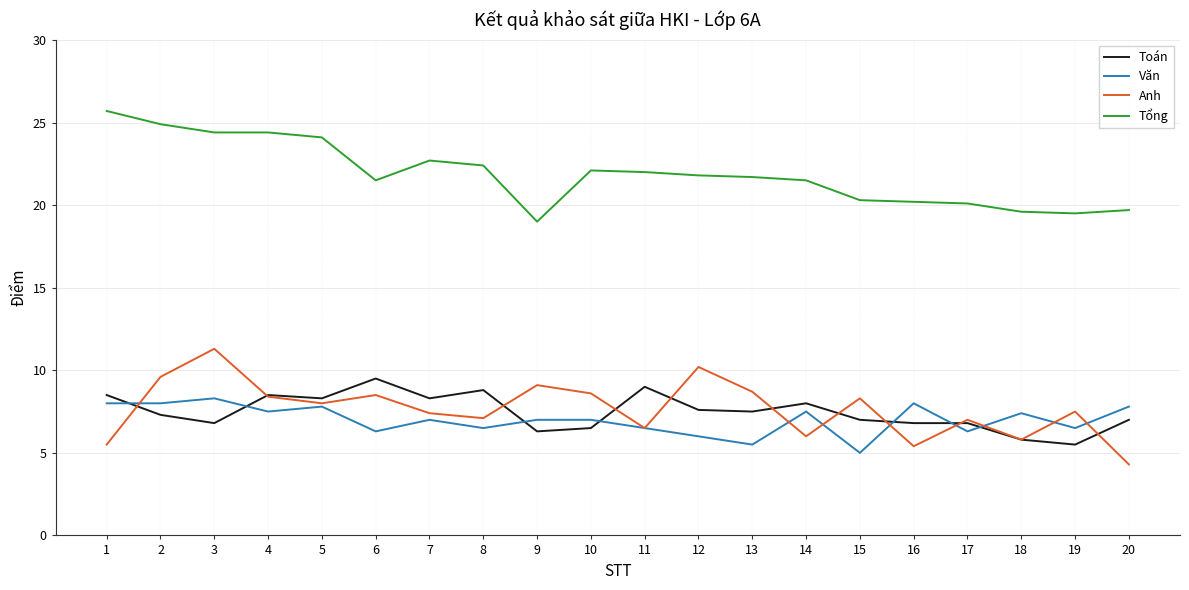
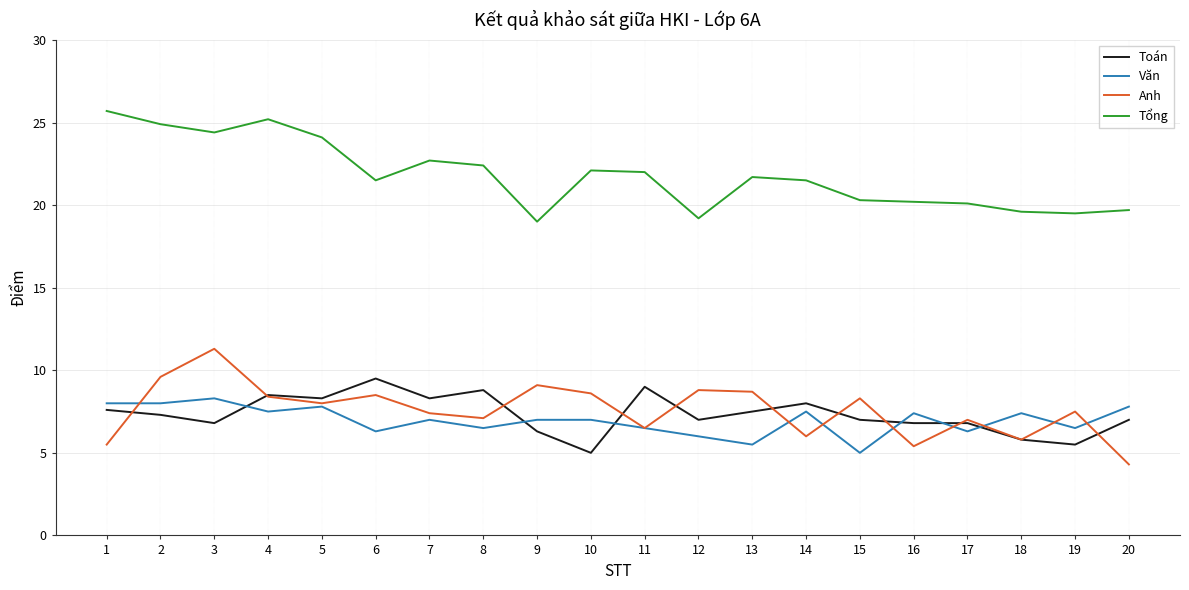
Toán, 1: 8.5 -> 7.6
Tổng, 4: 24.4 -> 25.2
Toán, 10: 6.5 -> 5.0
Toán, 12: 7.6 -> 7.0
Anh, 12: 10.2 -> 8.8
Tổng, 12: 21.8 -> 19.2
Văn, 16: 8.0 -> 7.4
